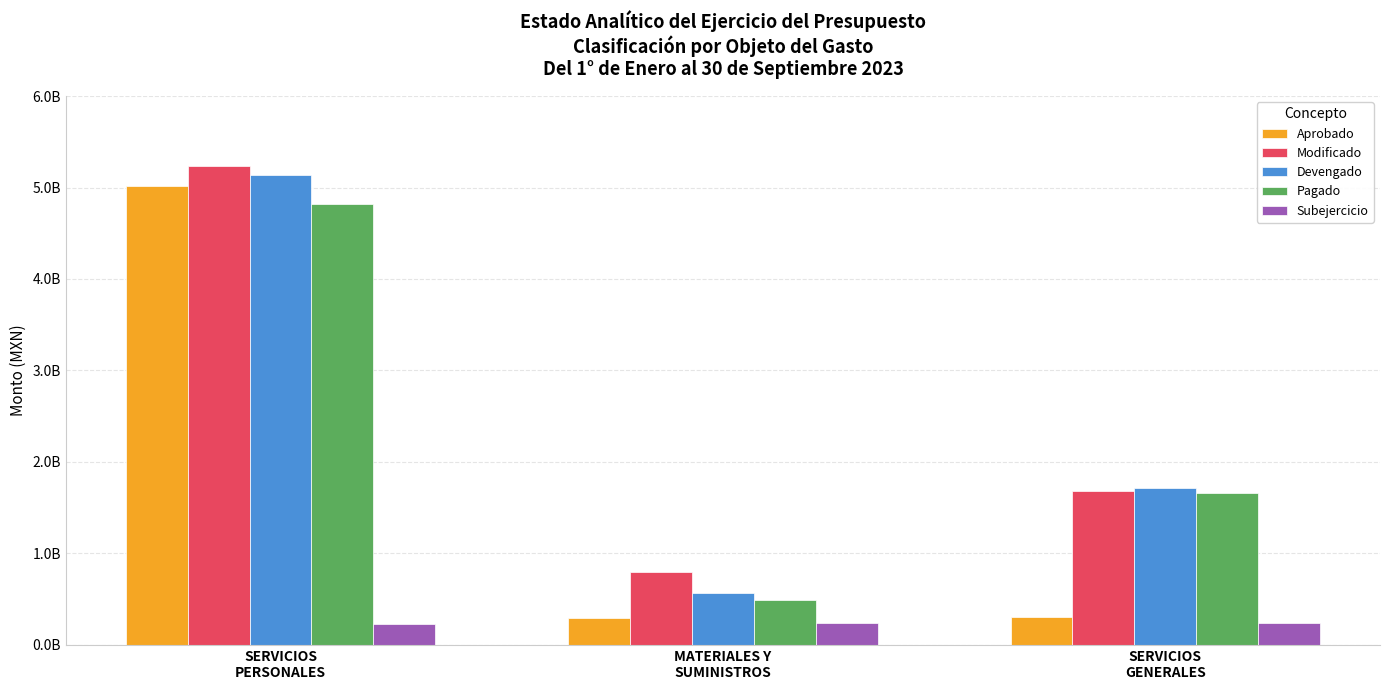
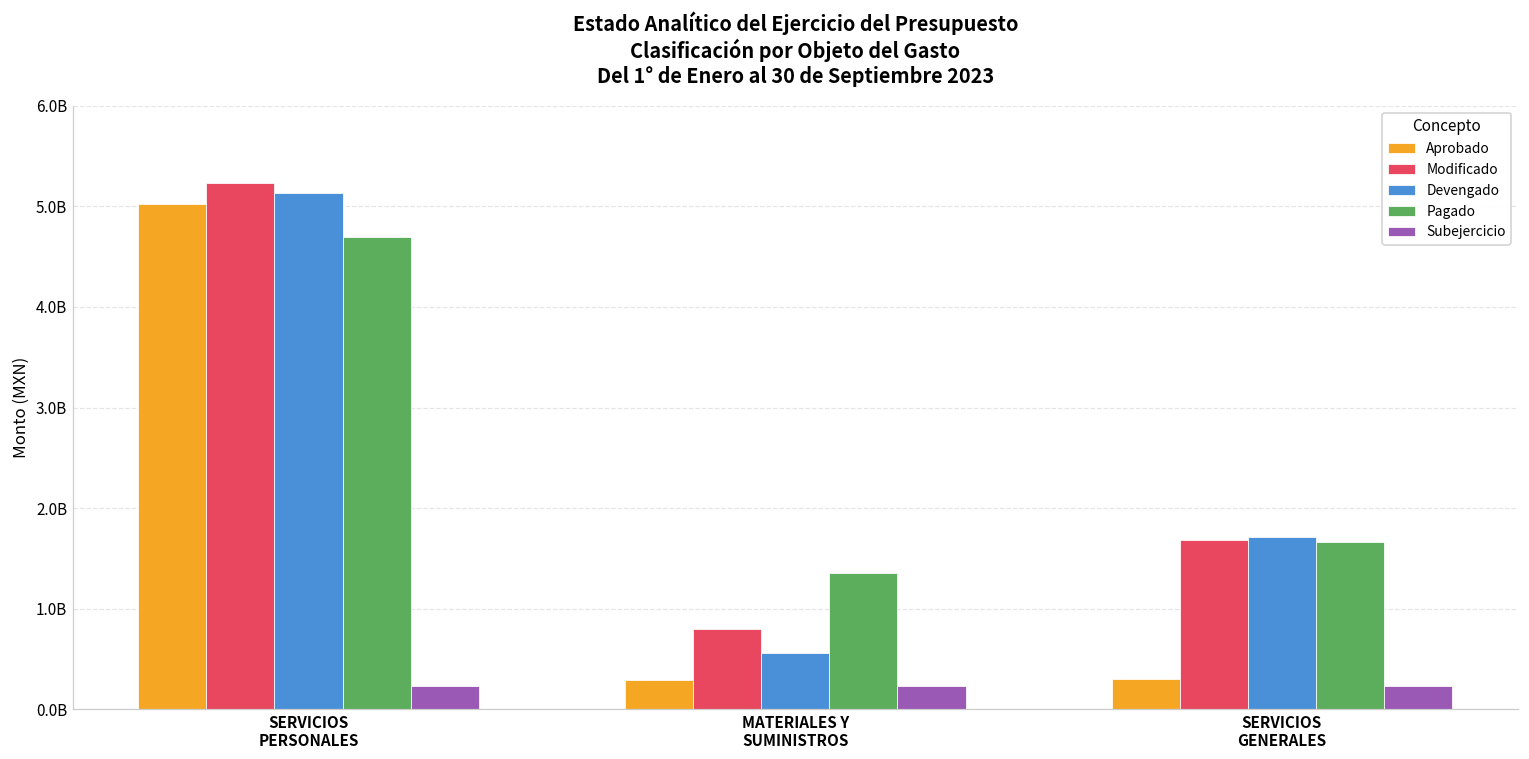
Pagado, SERVICIOS PERSONALES: 4800000000 -> 4700000000
Pagado, MATERIALES Y SUMINISTROS: 500000000 -> 1400000000
